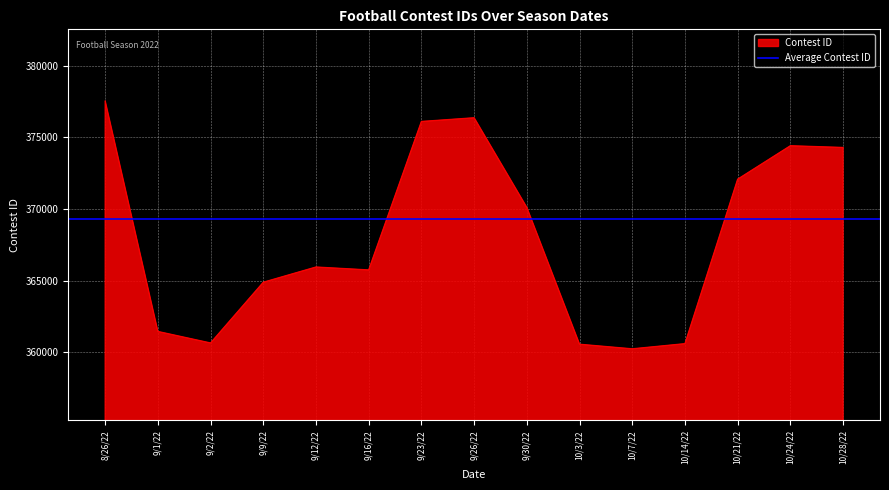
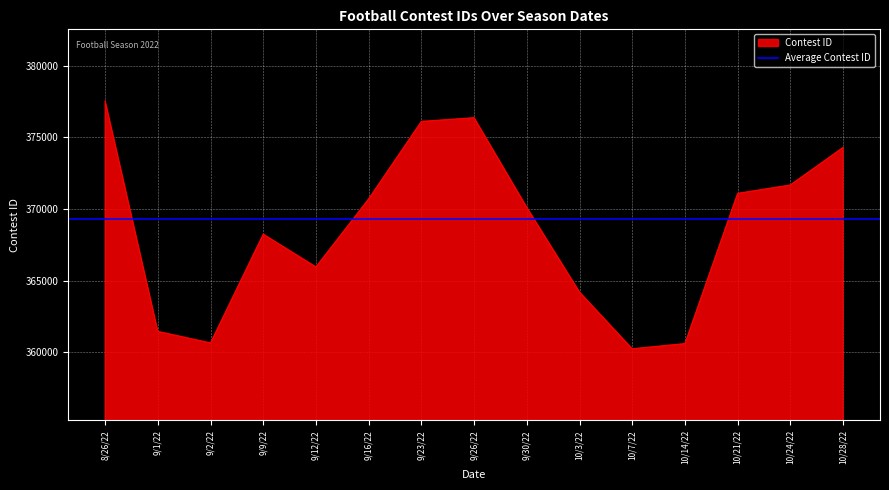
9/9/22: 364900 -> 368200
9/16/22: 365800 -> 370700
10/3/22: 360600 -> 364200
10/21/22: 372100 -> 371100
10/24/22: 374400 -> 371700
